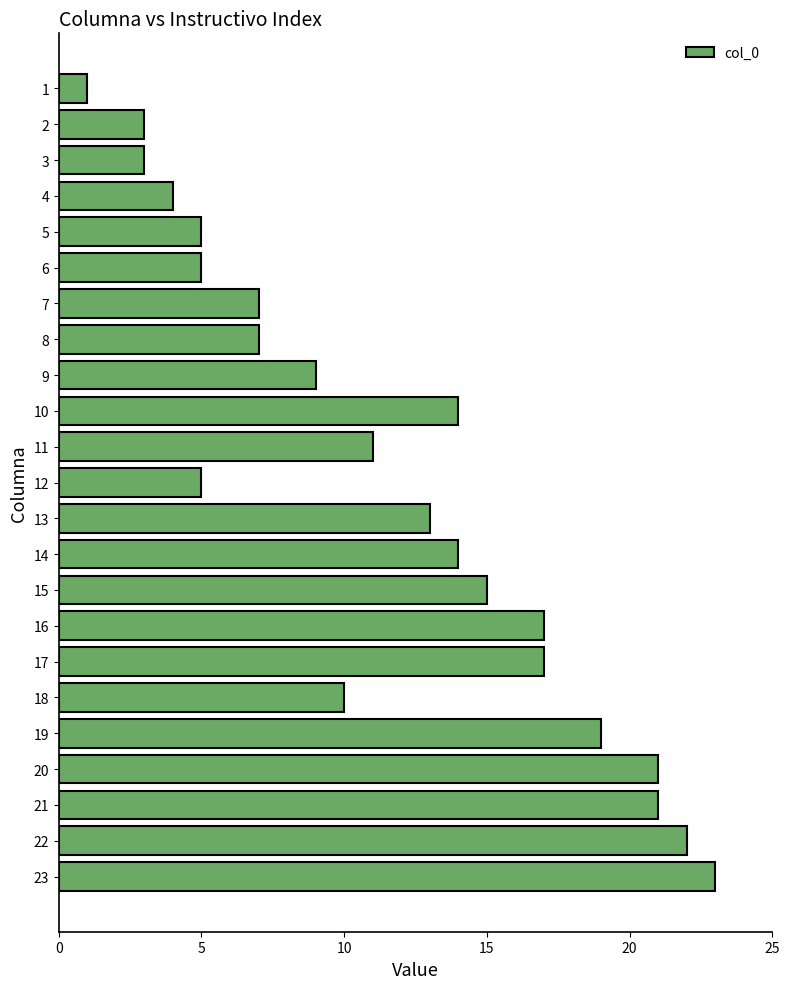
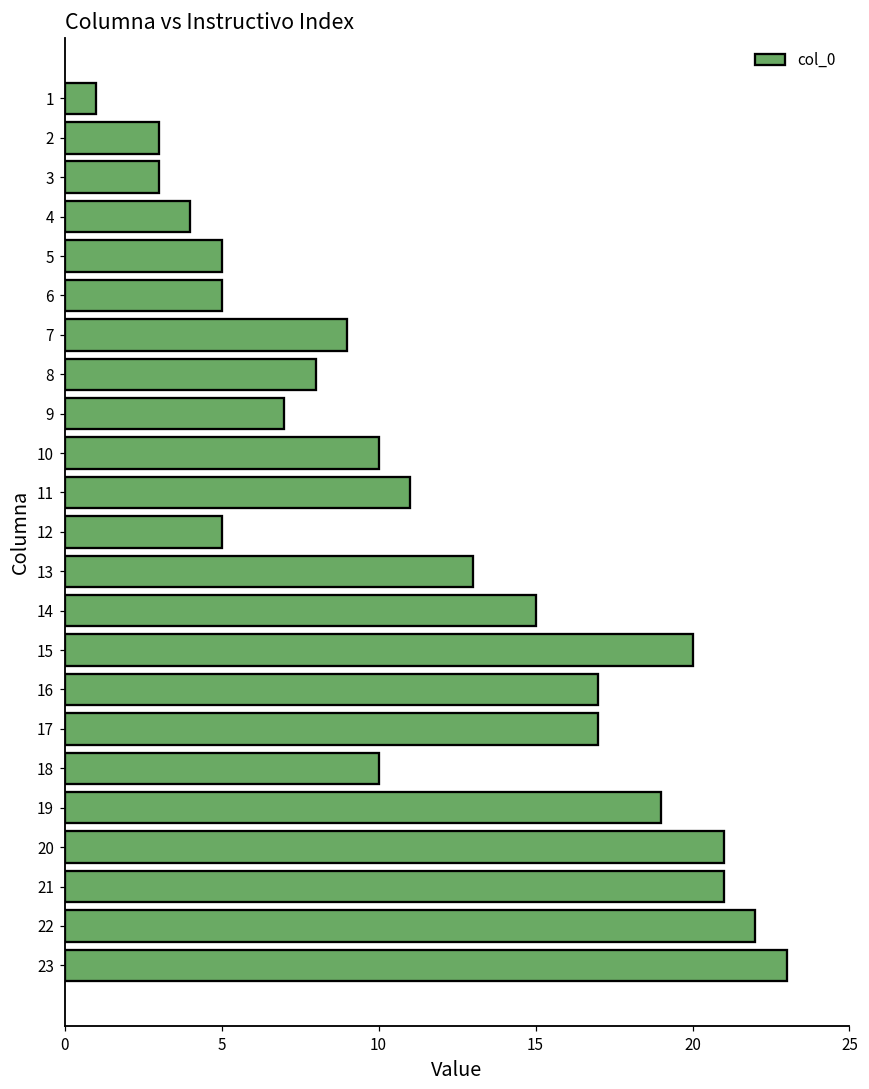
7: 7 -> 9
8: 7 -> 8
9: 9 -> 7
10: 14 -> 10
14: 14 -> 15
15: 15 -> 20
